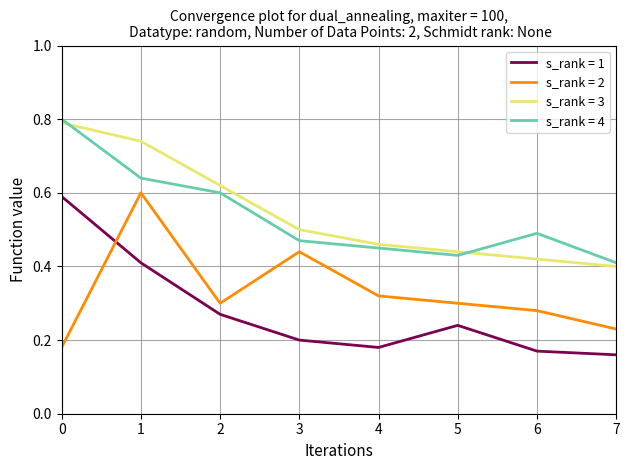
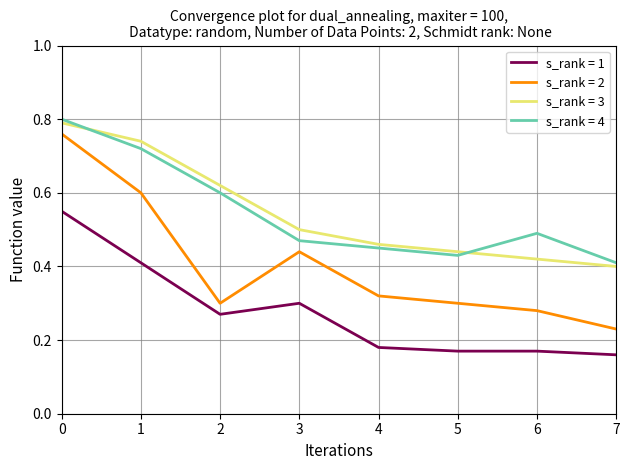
s_rank = 1, 0: 0.59 -> 0.55
s_rank = 2, 0: 0.18 -> 0.76
s_rank = 4, 1: 0.64 -> 0.72
s_rank = 1, 3: 0.2 -> 0.3
s_rank = 1, 5: 0.24 -> 0.17
